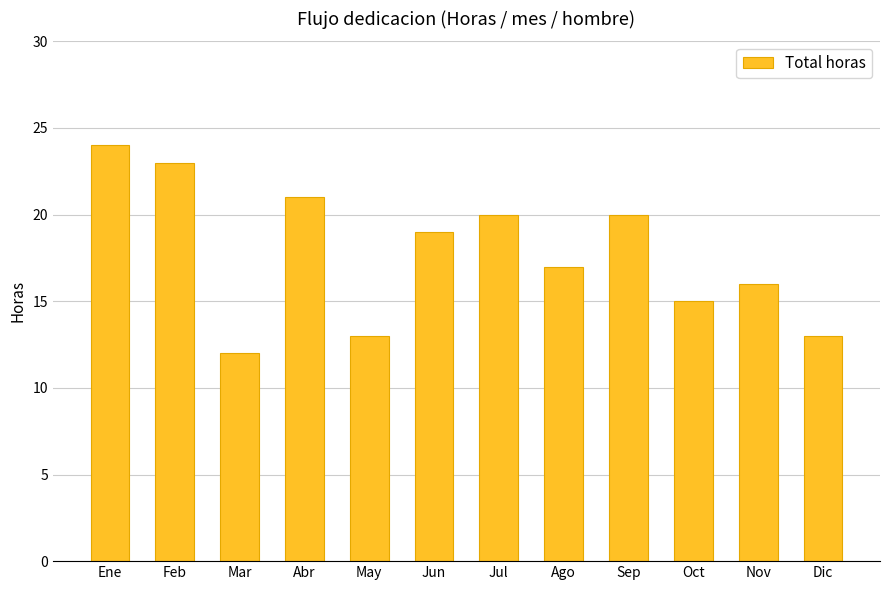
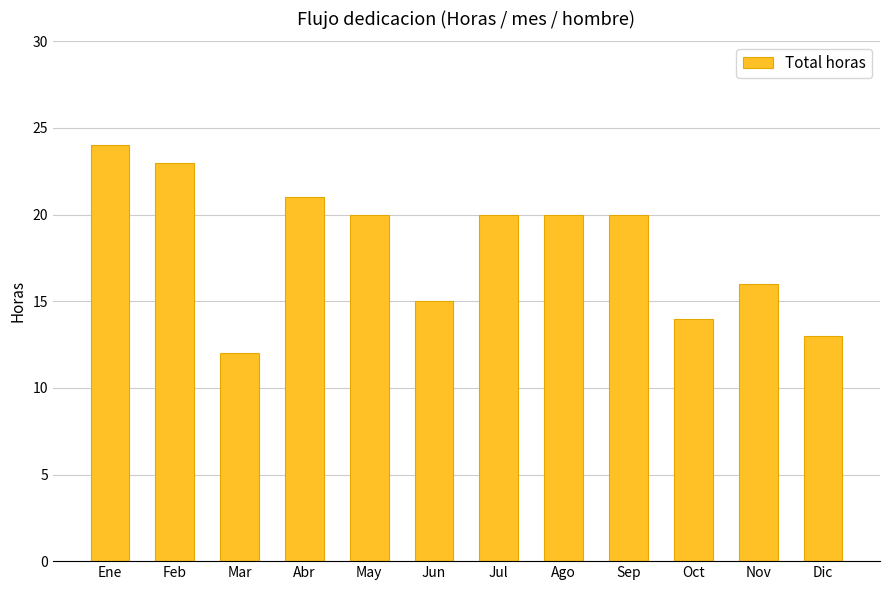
May: 13 -> 20
Jun: 19 -> 15
Ago: 17 -> 20
Oct: 15 -> 14
